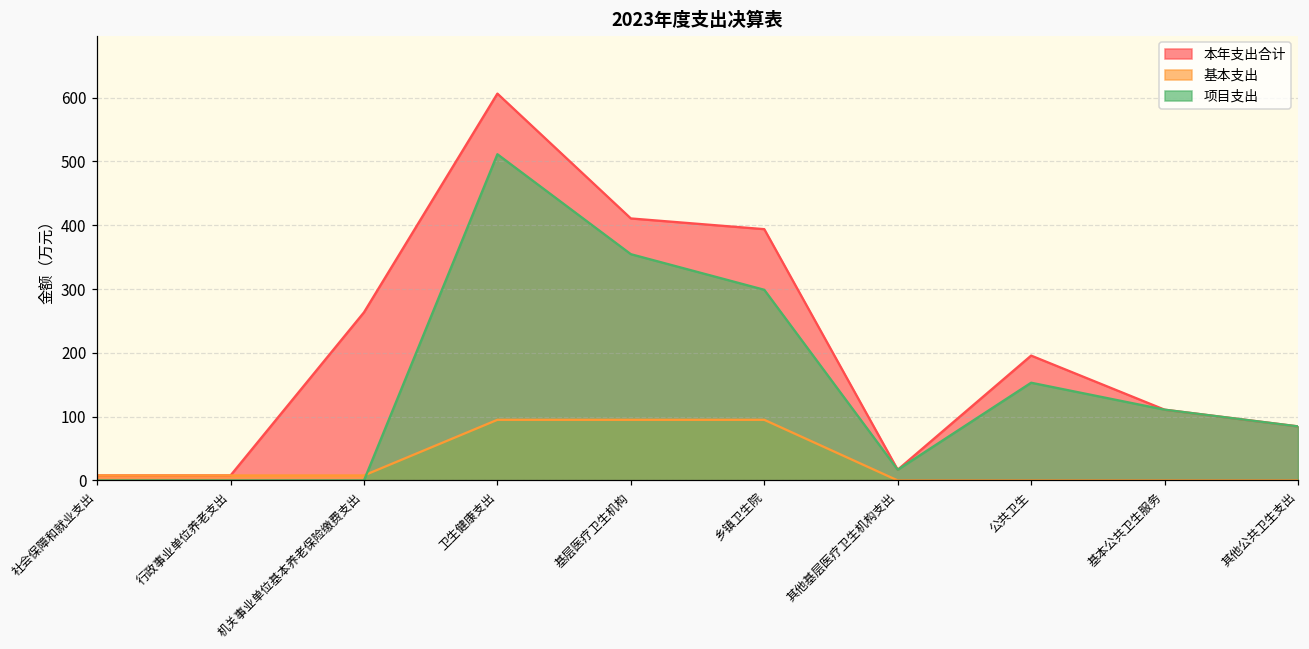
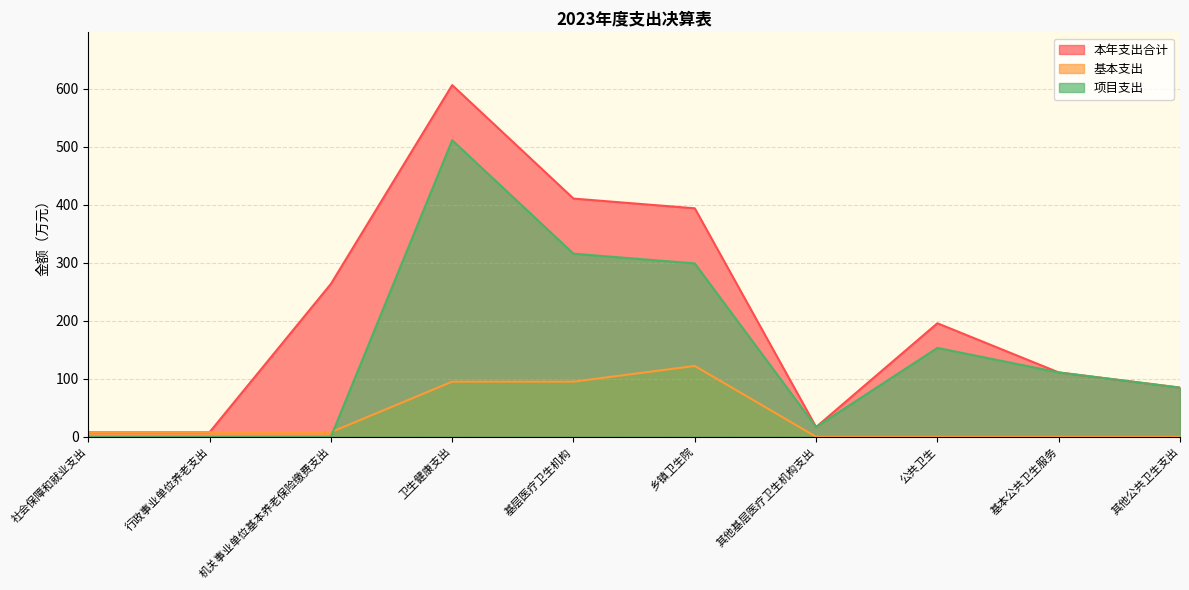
项目支出, 基层医疗卫生机构: 350 -> 320
基本支出, 乡镇卫生院: 100 -> 120
